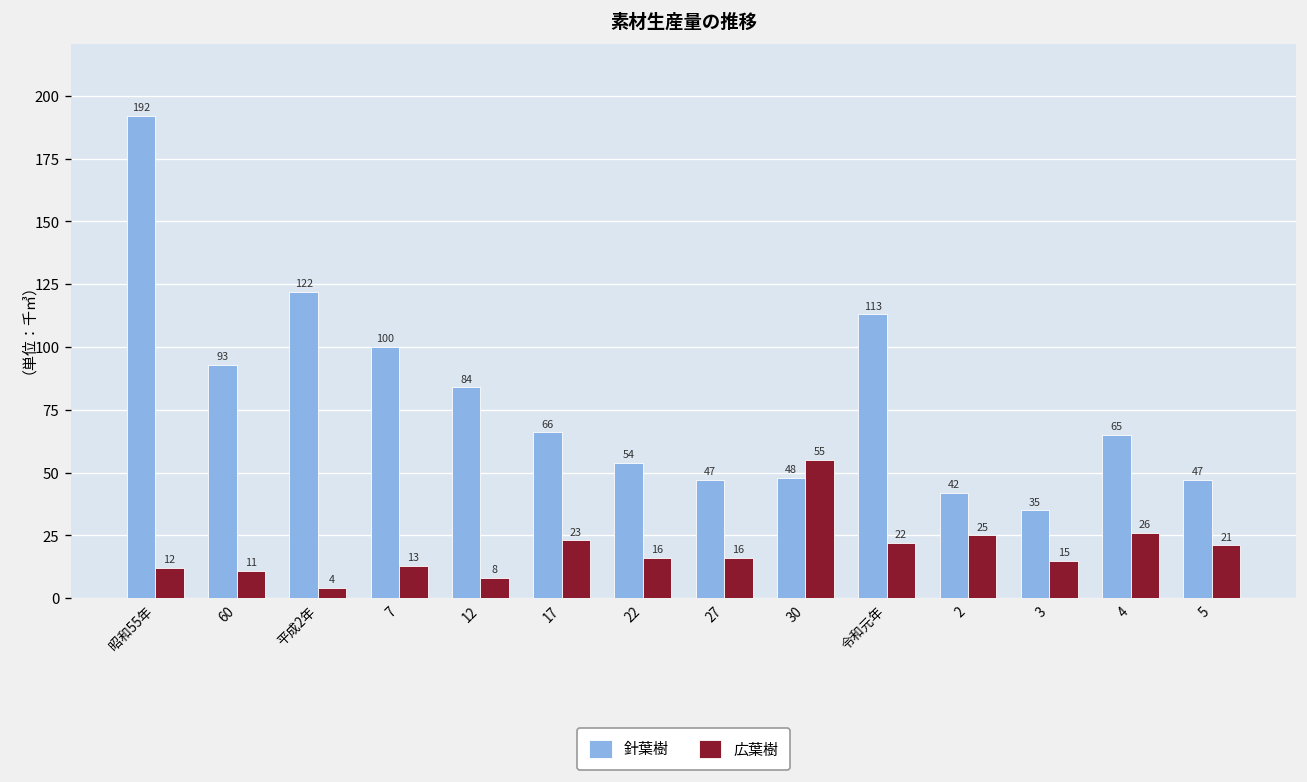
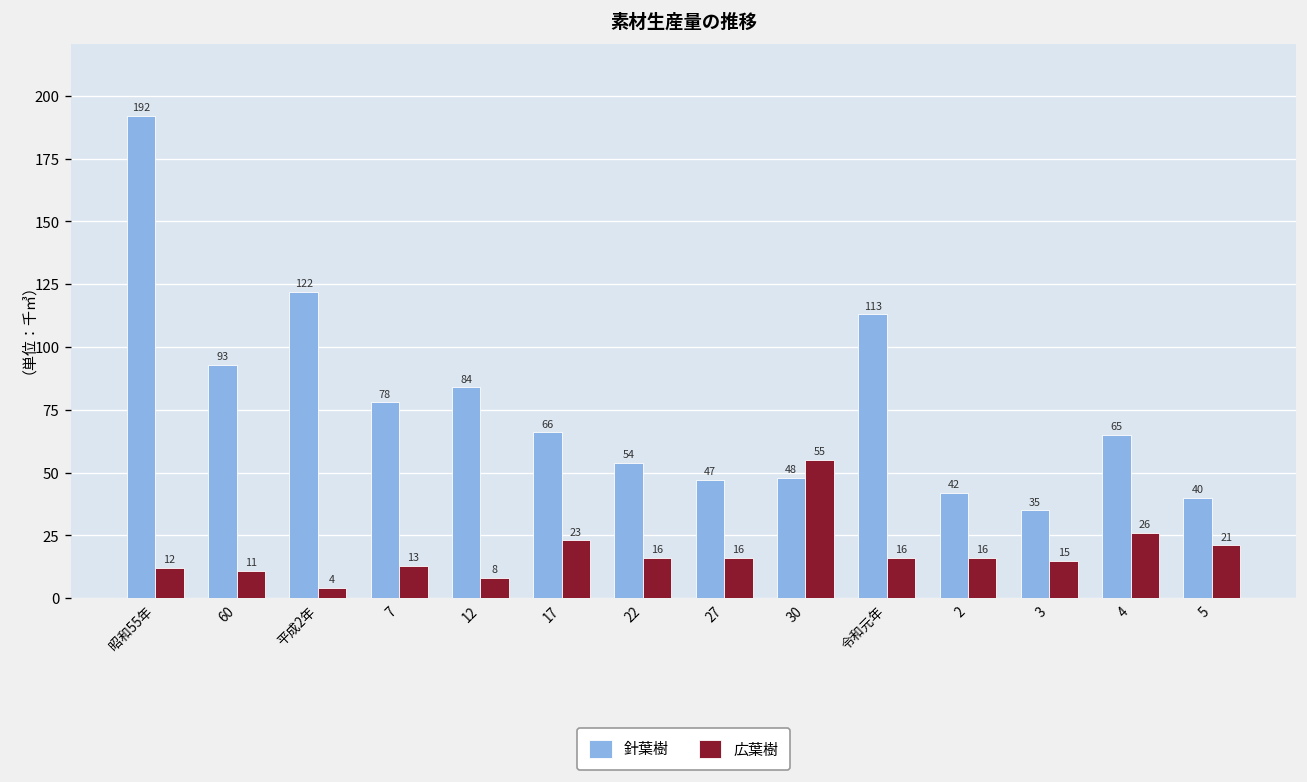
針葉樹, 7: 100 -> 78
広葉樹, 令和元年: 22 -> 16
広葉樹, 2: 25 -> 16
針葉樹, 5: 47 -> 40
